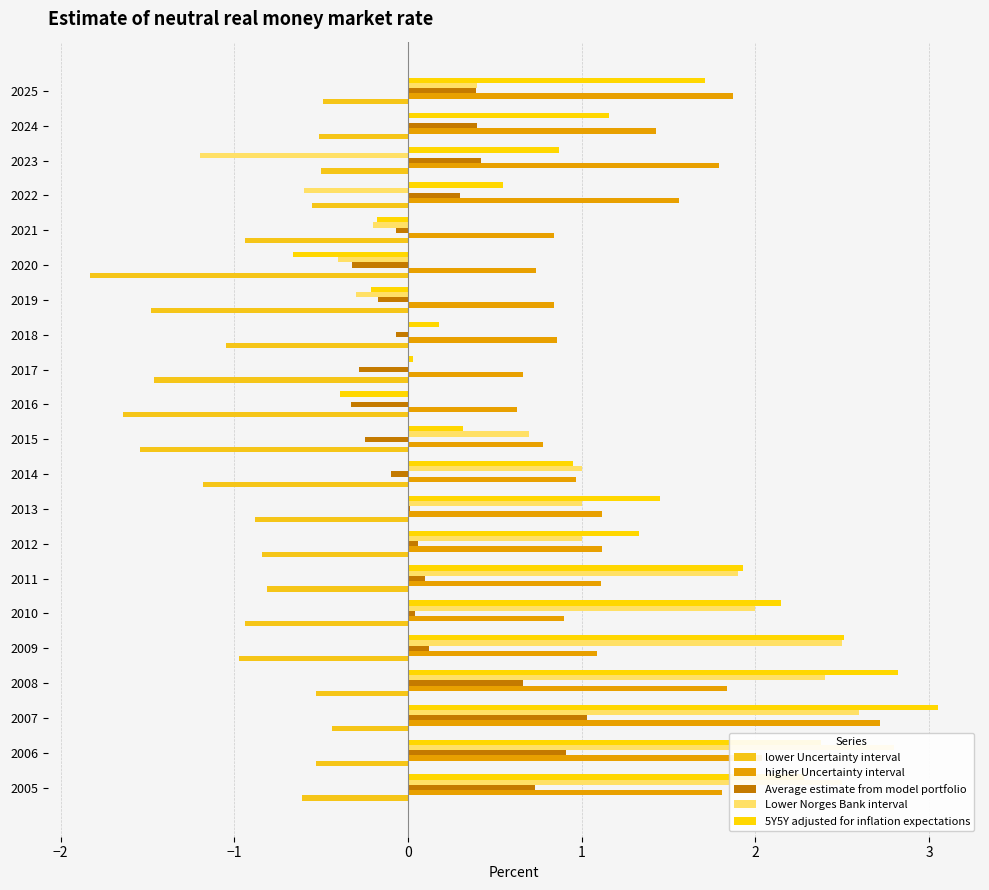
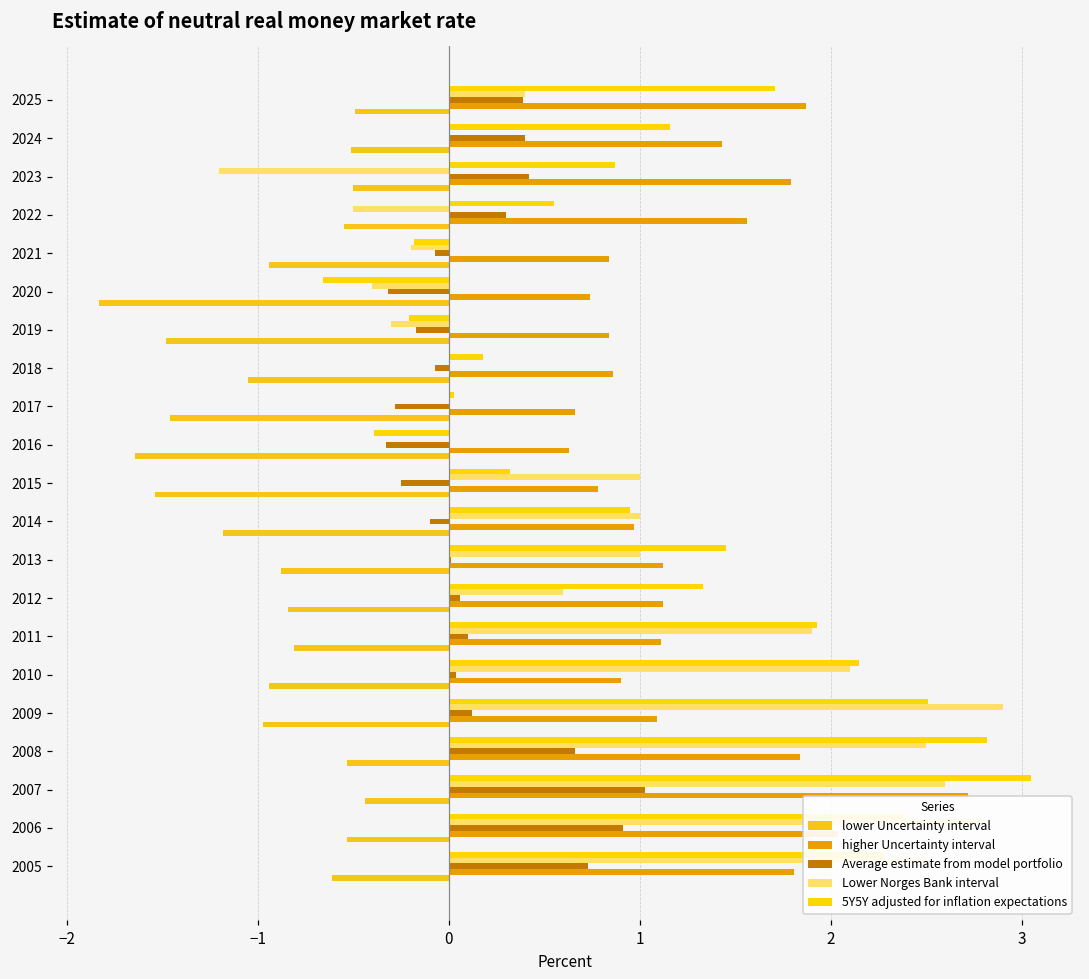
Lower Norges Bank interval, 2022: -0.6 -> -0.5
Lower Norges Bank interval, 2015: 0.7 -> 1.0
Lower Norges Bank interval, 2012: 1.0 -> 0.6
Lower Norges Bank interval, 2010: 2.0 -> 2.1
Lower Norges Bank interval, 2009: 2.5 -> 2.9
Lower Norges Bank interval, 2008: 2.4 -> 2.5
